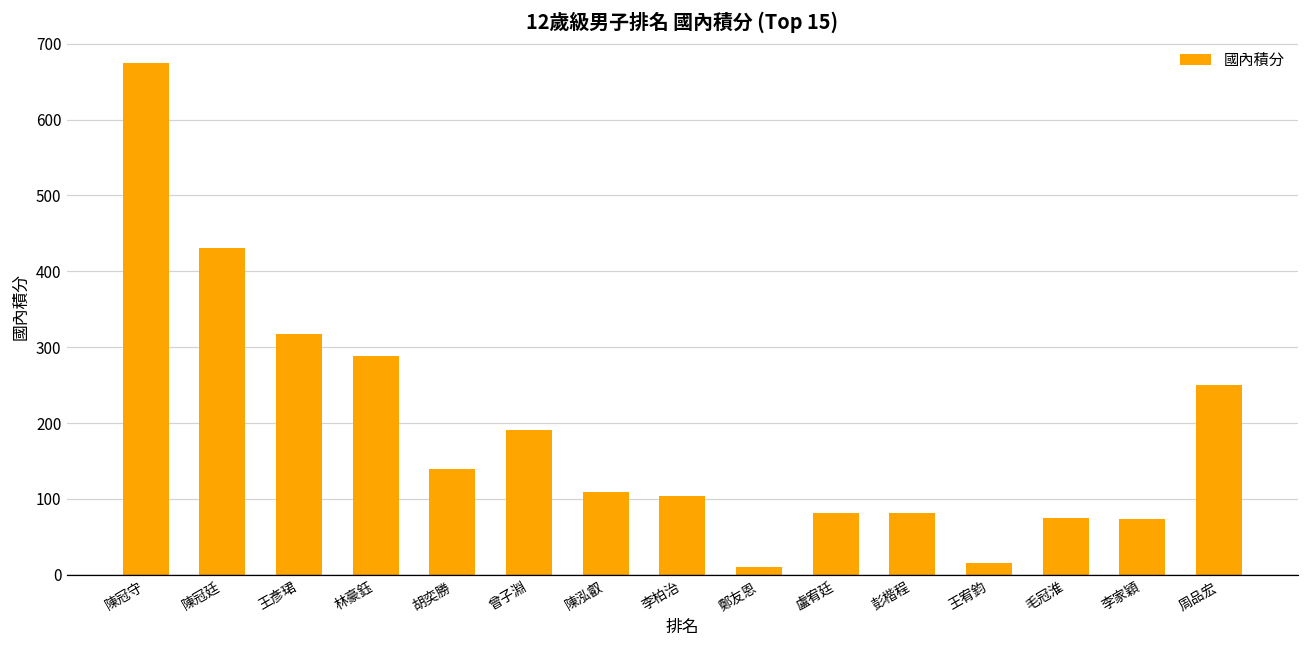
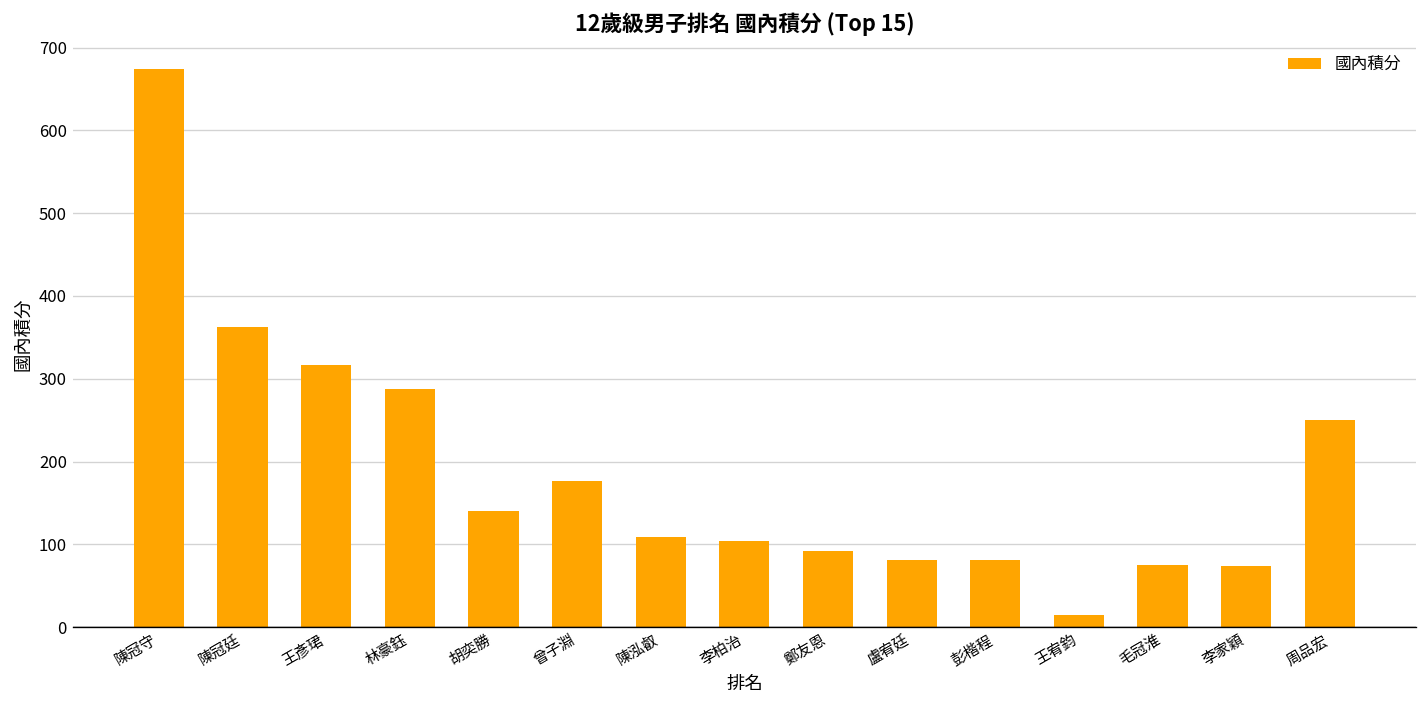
陳冠廷: 430 -> 360
曾子淵: 190 -> 180
鄭友恩: 10 -> 90
